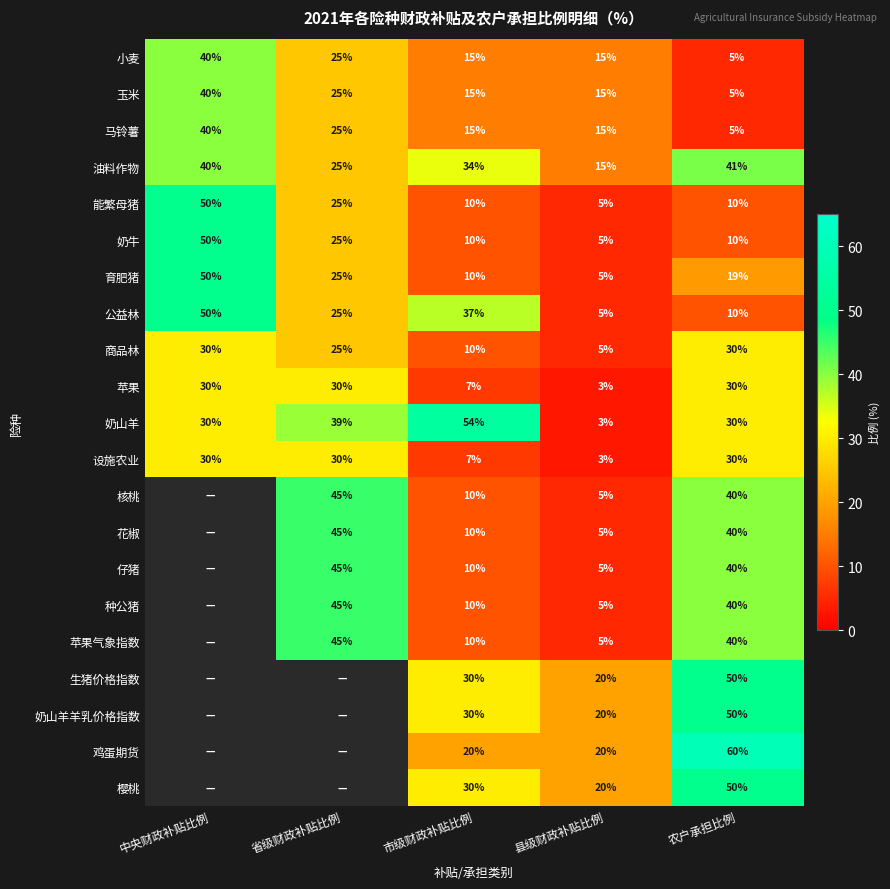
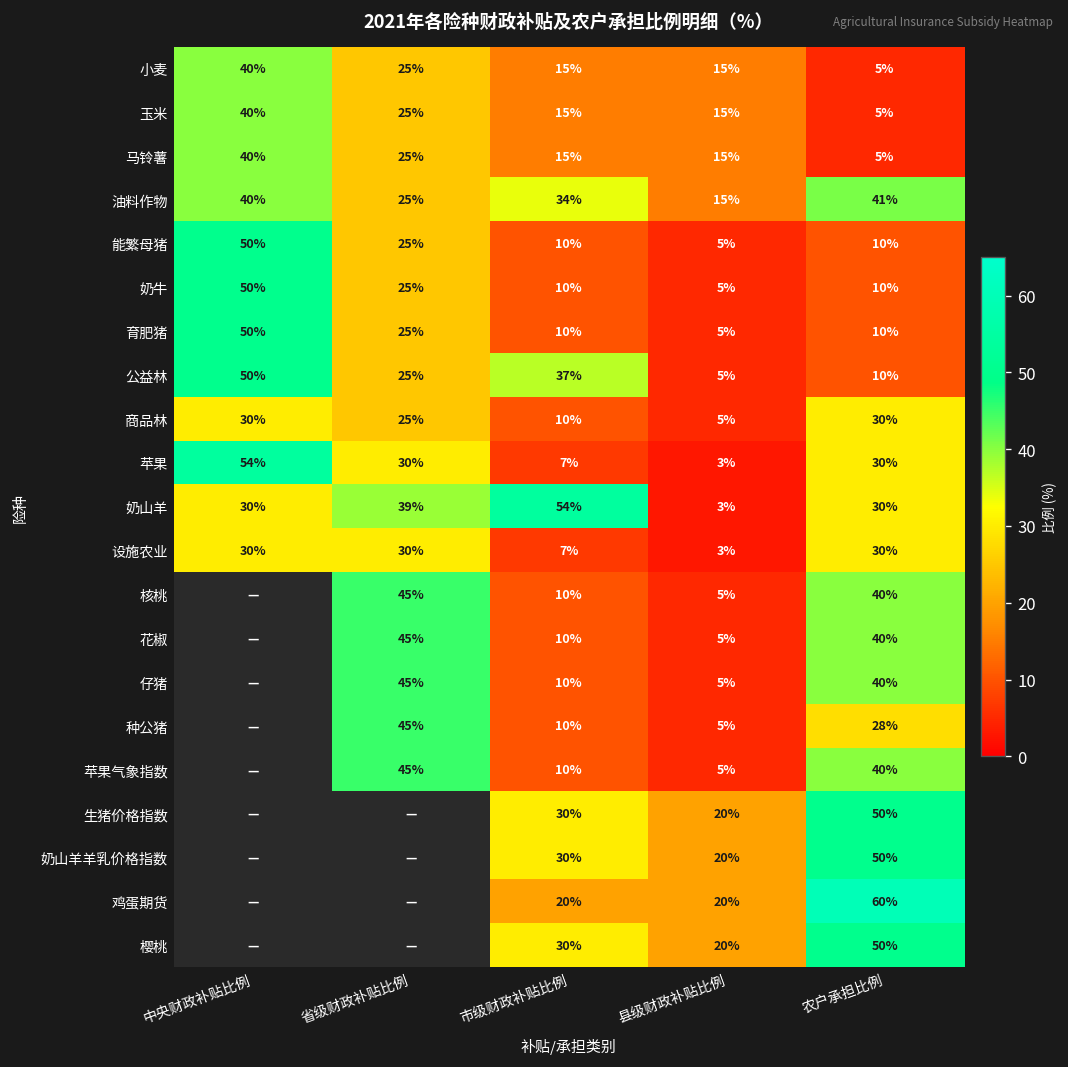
育肥猪, 农户承担比例: 19% -> 10%
苹果, 中央财政补贴比例: 30% -> 54%
种公猪, 农户承担比例: 40% -> 28%
